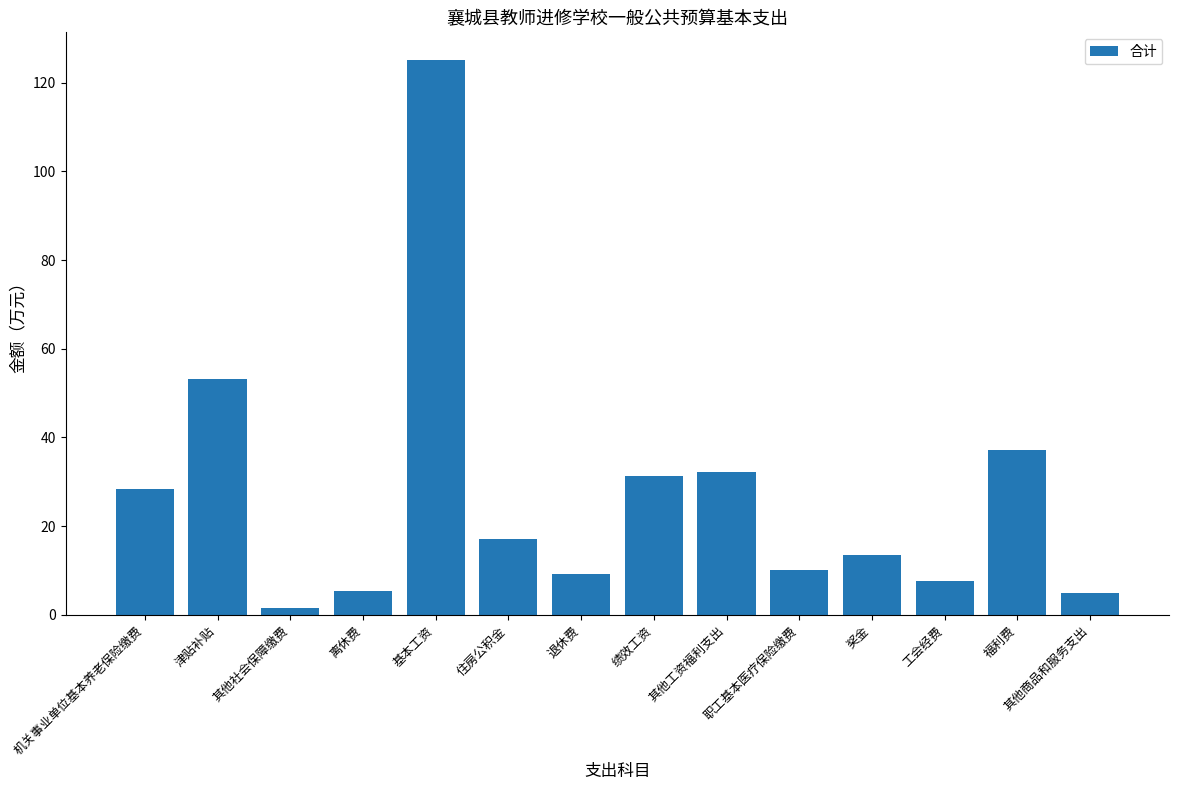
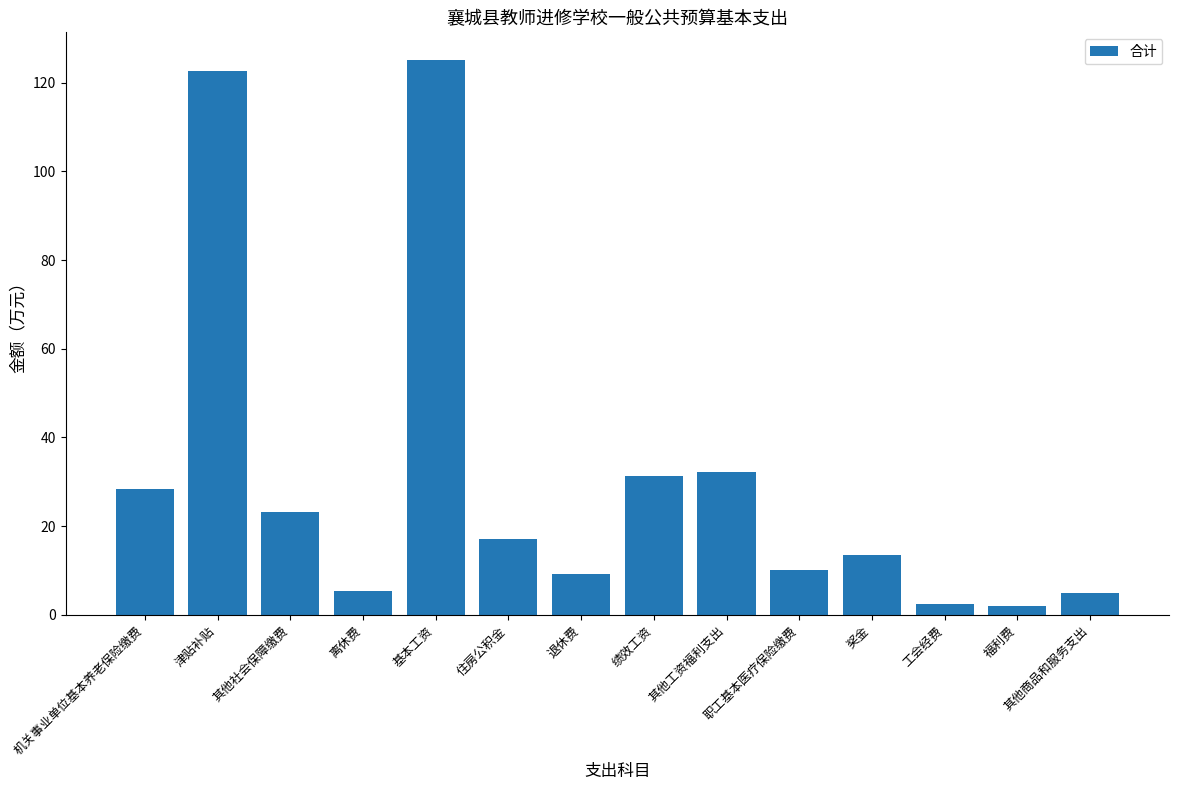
津贴补贴: 53 -> 123
其他社会保障缴费: 1 -> 23
工会经费: 8 -> 3
福利费: 37 -> 2
